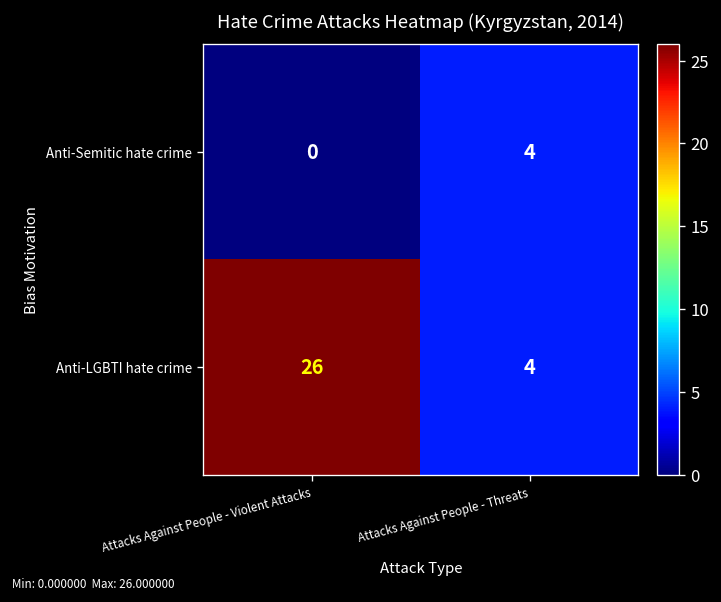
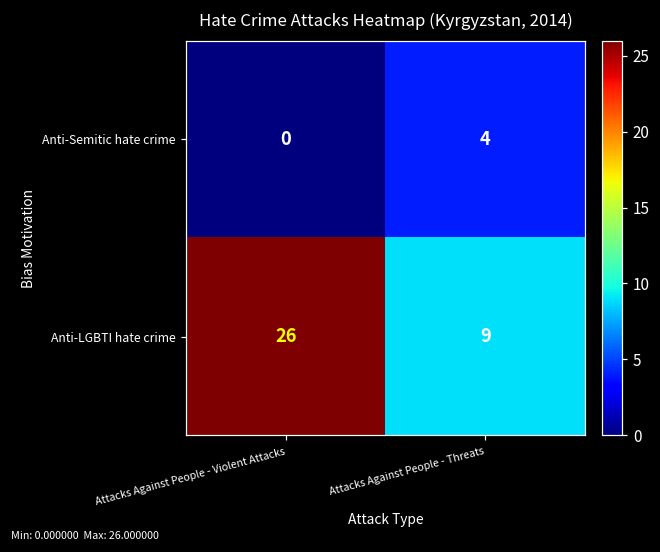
Anti-LGBTI hate crime, Attacks Against People - Threats: 4 -> 9
